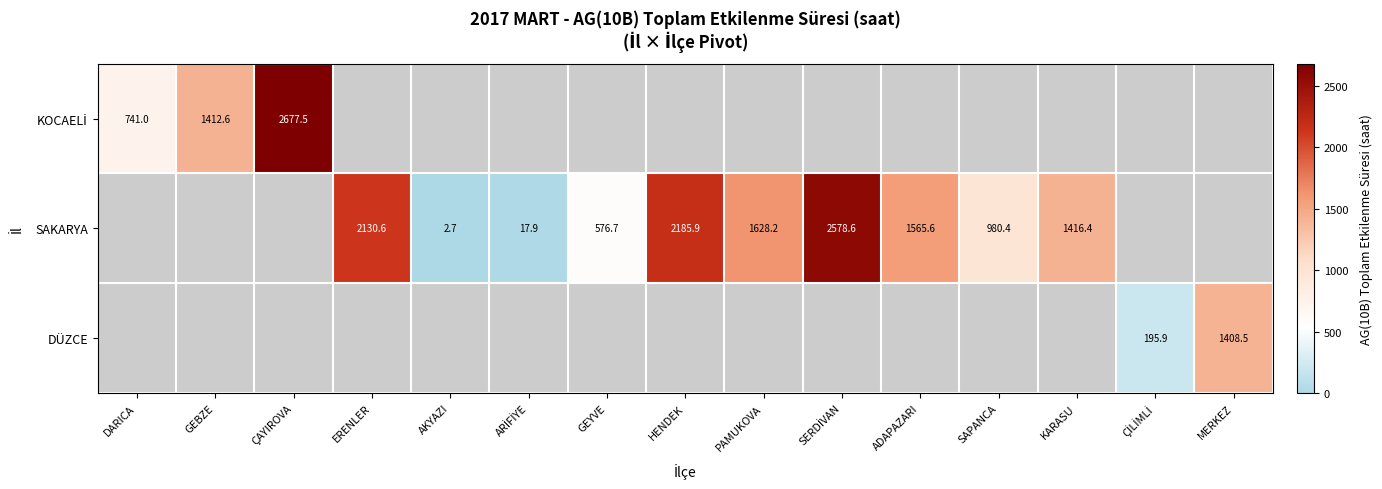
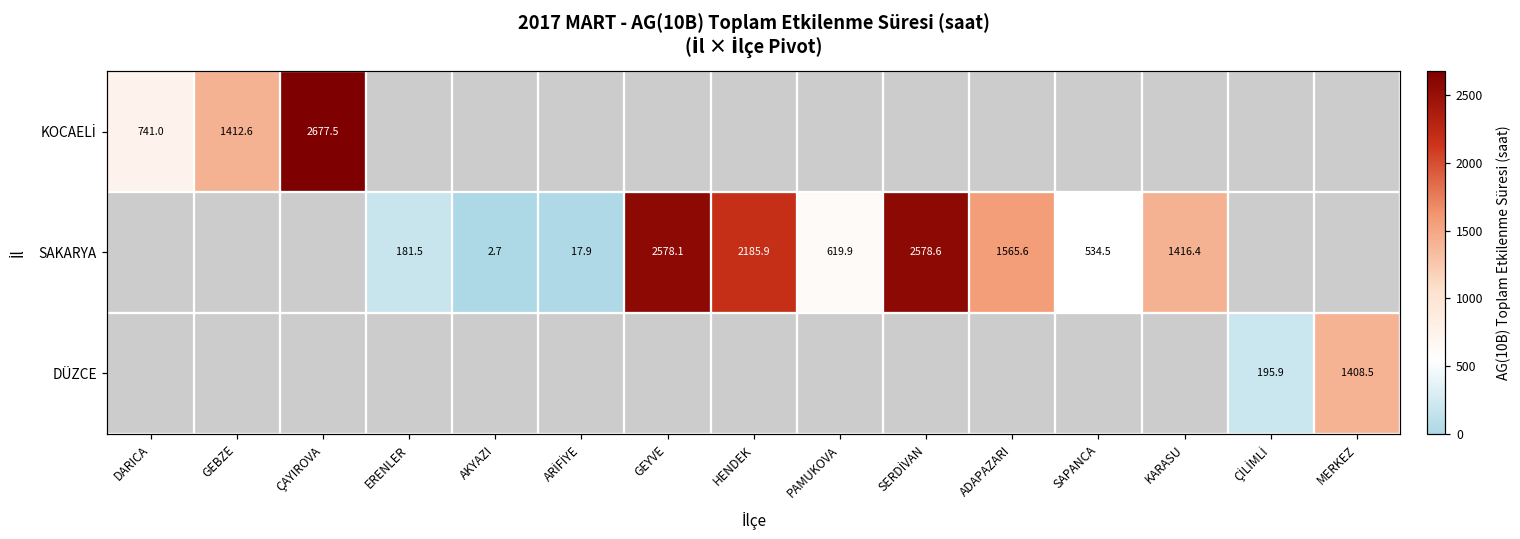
SAKARYA, ERENLER: 2130.6 -> 181.5
SAKARYA, GEYVE: 576.7 -> 2578.1
SAKARYA, PAMUKOVA: 1628.2 -> 619.9
SAKARYA, SAPANCA: 980.4 -> 534.5
